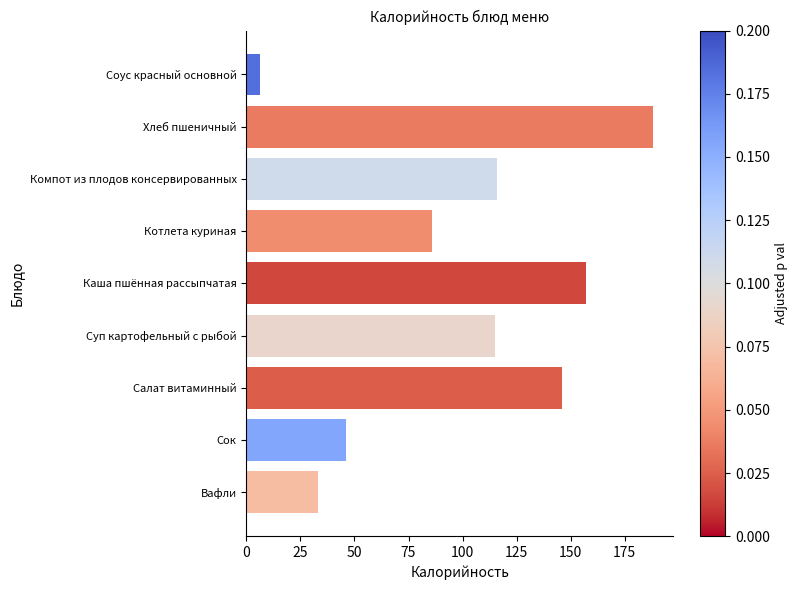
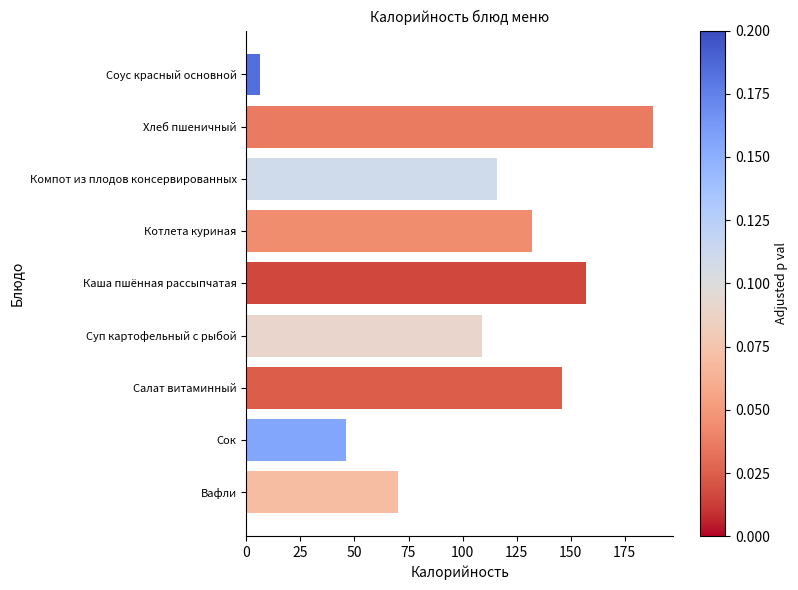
Котлета куриная: 86 -> 132
Суп картофельный с рыбой: 115 -> 109
Вафли: 33 -> 70
